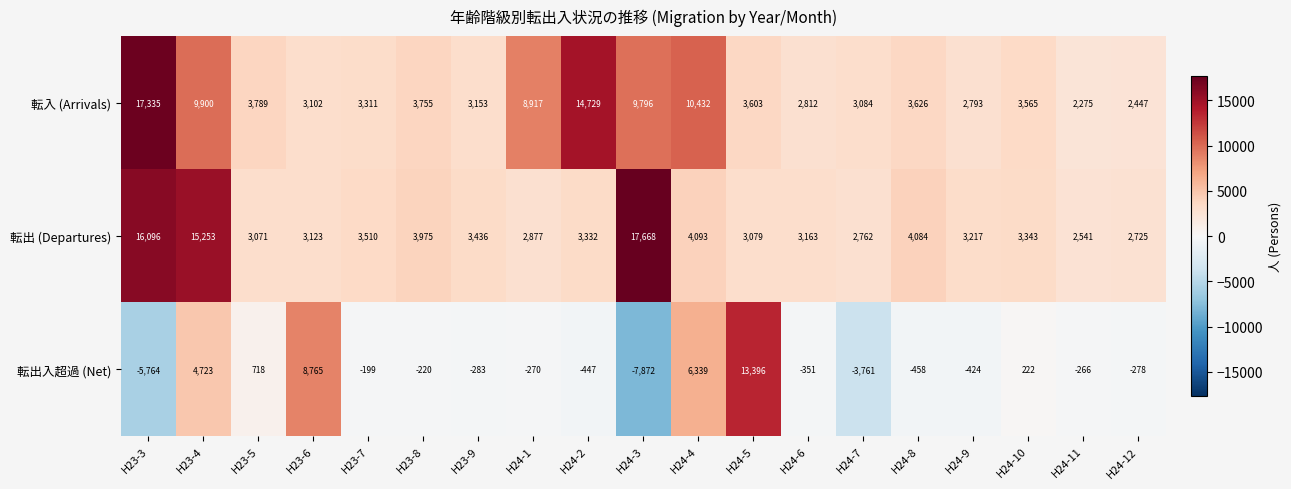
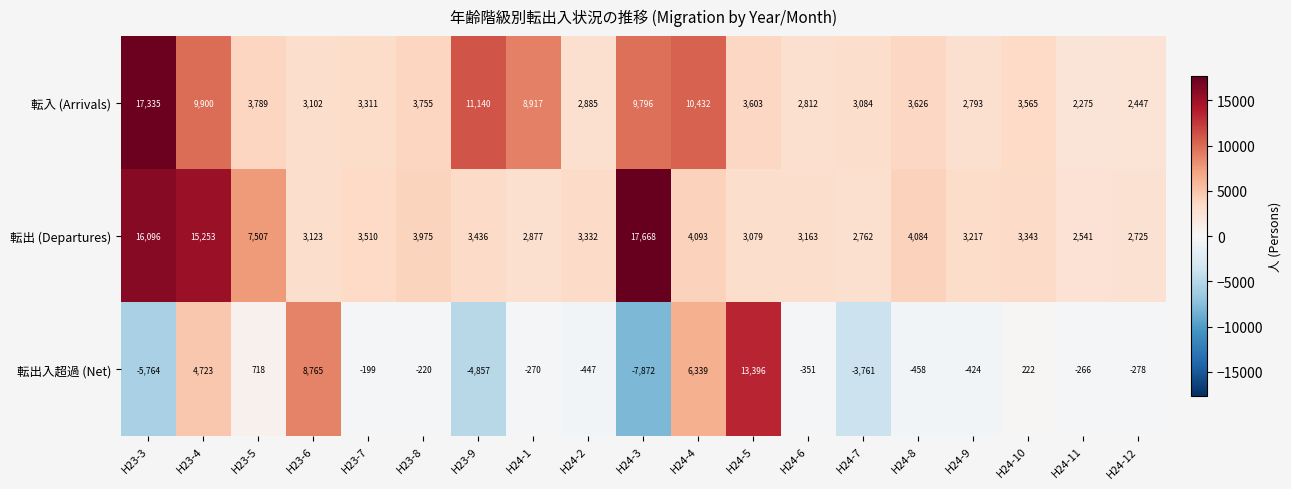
転入 (Arrivals), H23-9: 3,153 -> 11,140
転入 (Arrivals), H24-2: 14,729 -> 2,885
転出 (Departures), H23-5: 3,071 -> 7,507
転出入超過 (Net), H23-9: -283 -> -4,857
